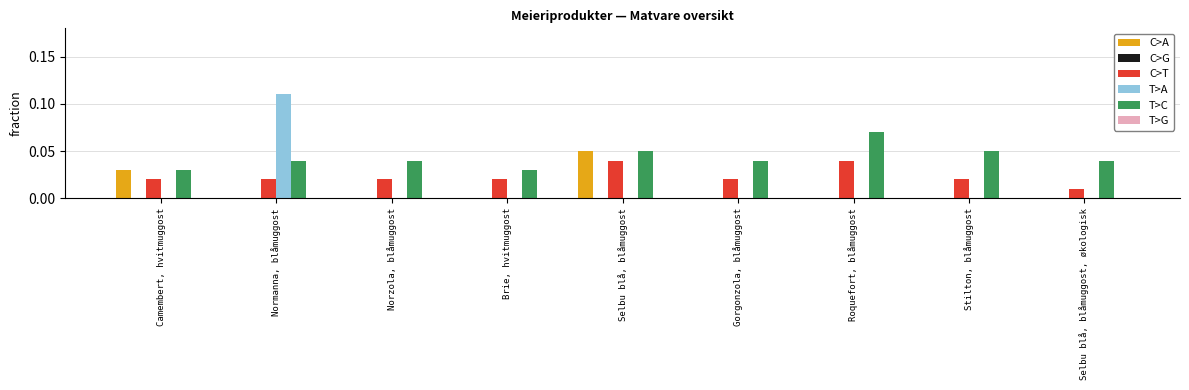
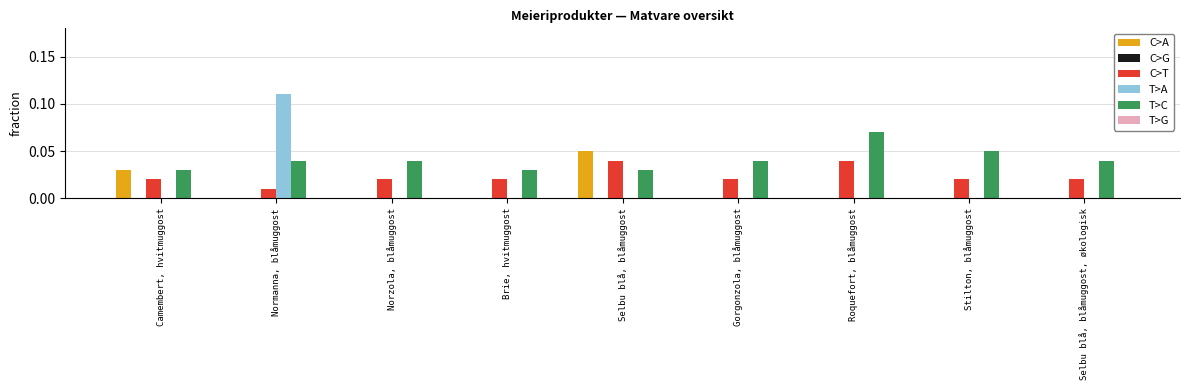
C>T, Normanna, blåmuggost: 0.02 -> 0.01
T>C, Selbu blå, blåmuggost: 0.05 -> 0.03
C>T, Selbu blå, blåmuggost, økologisk: 0.01 -> 0.02
